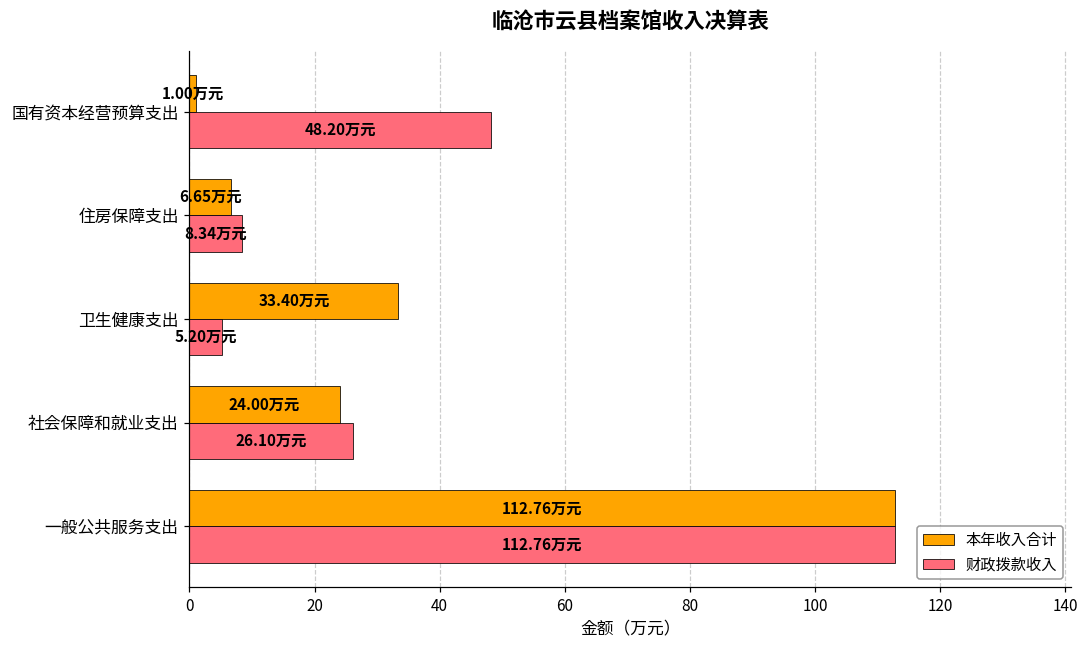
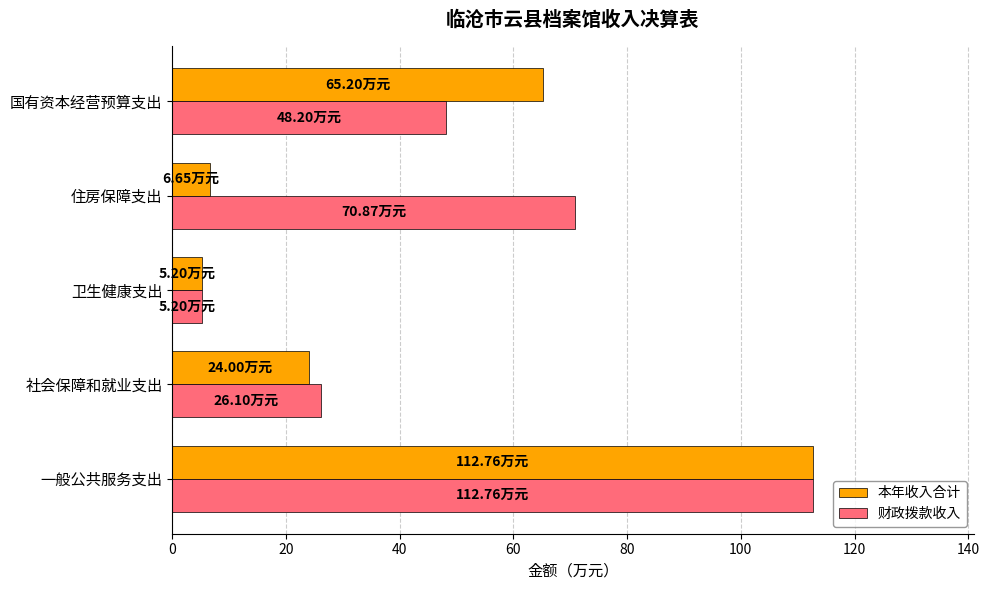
本年收入合计, 国有资本经营预算支出: 1.00 -> 65.20
财政拨款收入, 住房保障支出: 8.34 -> 70.87
本年收入合计, 卫生健康支出: 33.40 -> 5.20
